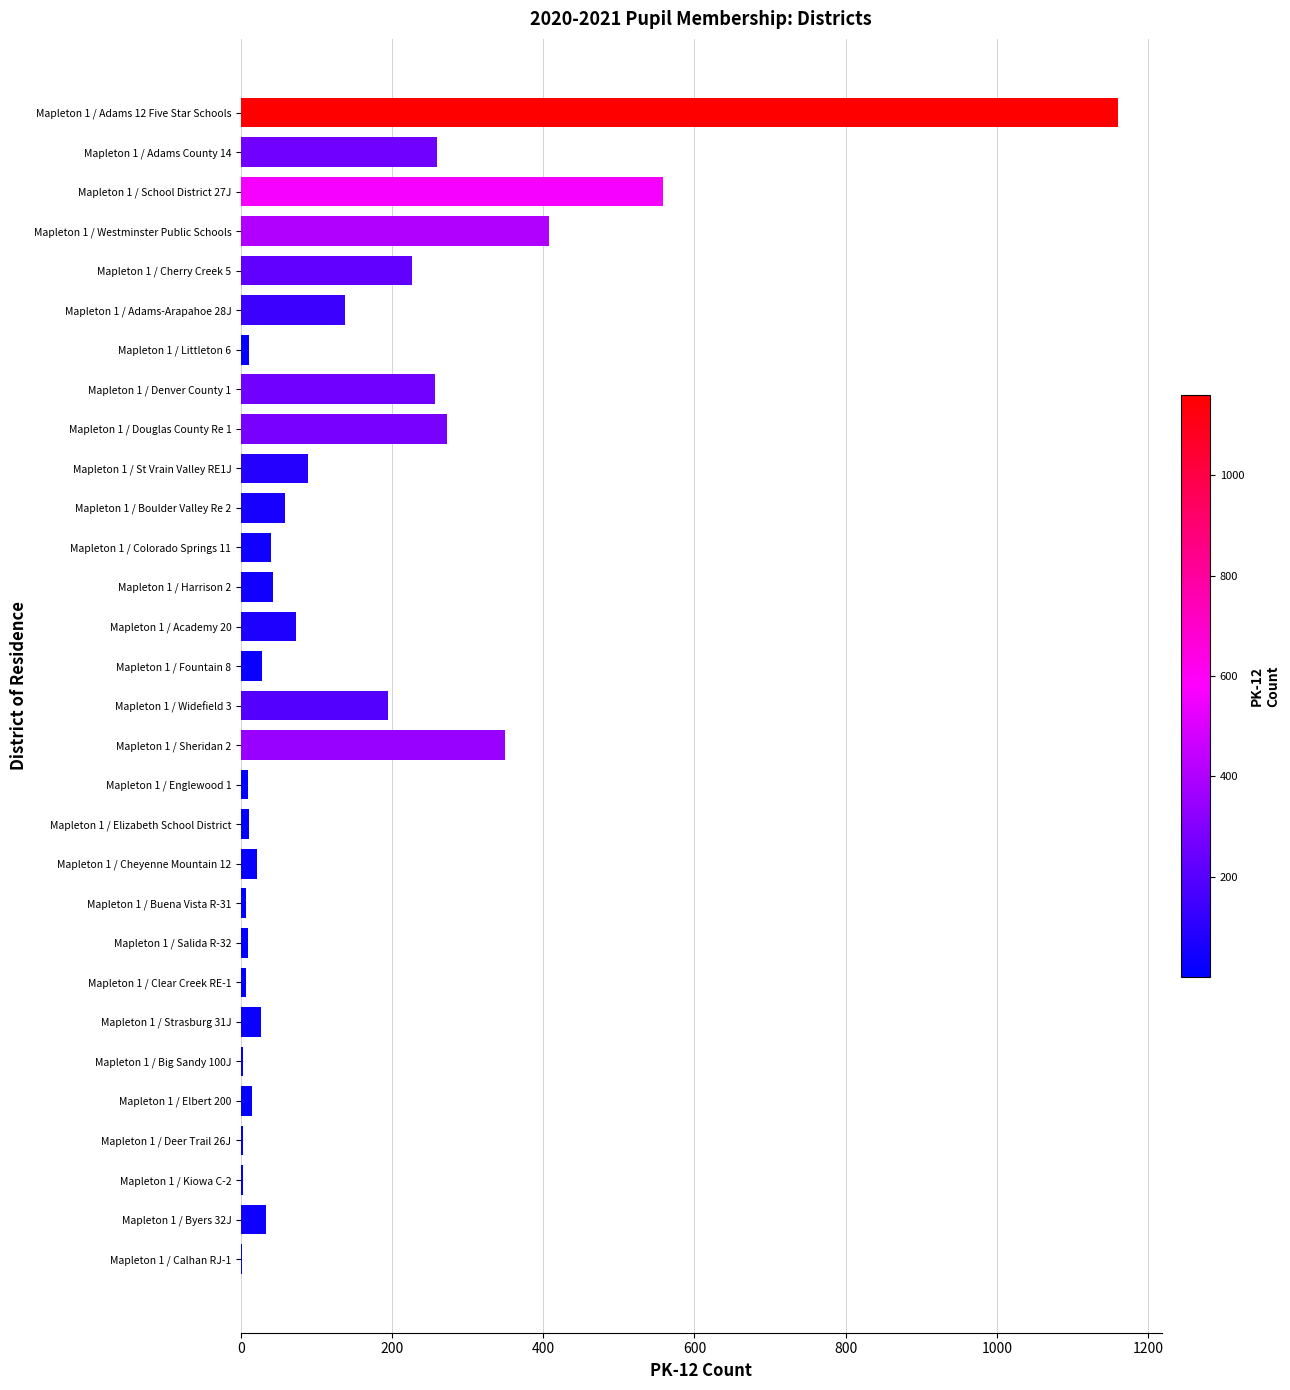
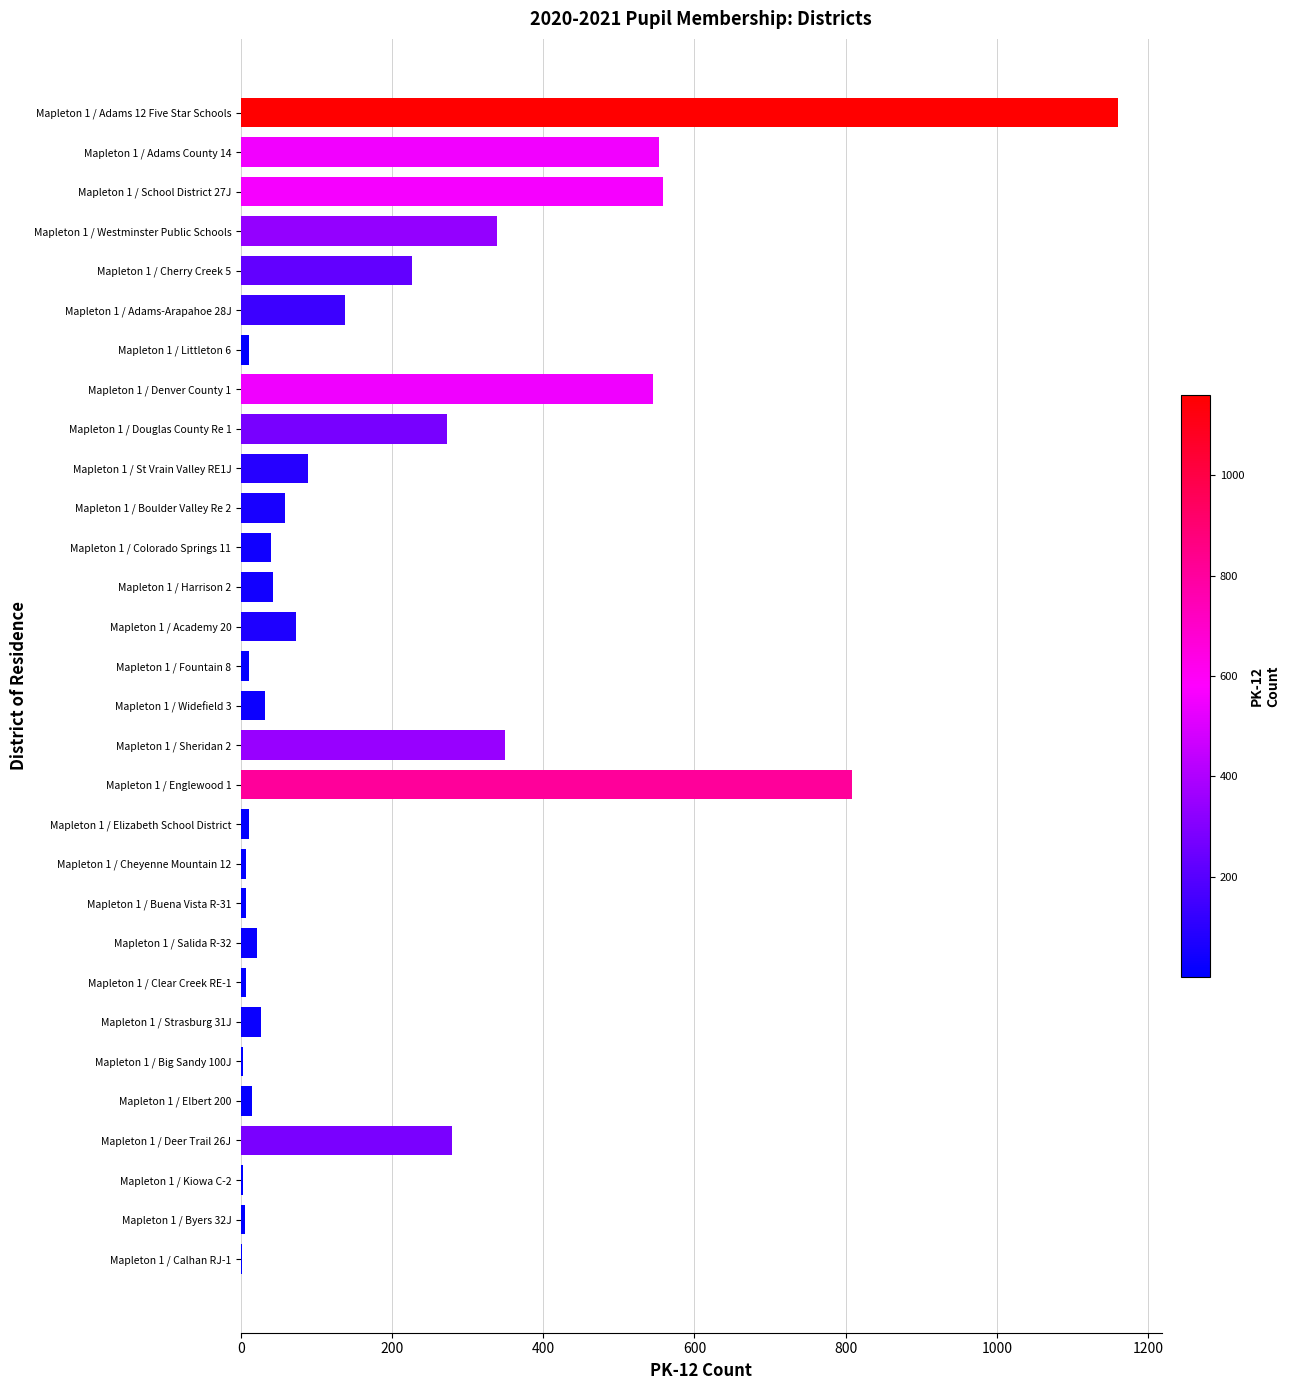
Mapleton 1 / Adams County 14: 260 -> 550
Mapleton 1 / Westminster Public Schools: 410 -> 340
Mapleton 1 / Denver County 1: 260 -> 550
Mapleton 1 / Fountain 8: 30 -> 10
Mapleton 1 / Widefield 3: 200 -> 30
Mapleton 1 / Englewood 1: 10 -> 810
Mapleton 1 / Cheyenne Mountain 12: 20 -> 10
Mapleton 1 / Salida R-32: 10 -> 20
Mapleton 1 / Deer Trail 26J: 0 -> 280
Mapleton 1 / Byers 32J: 30 -> 10
